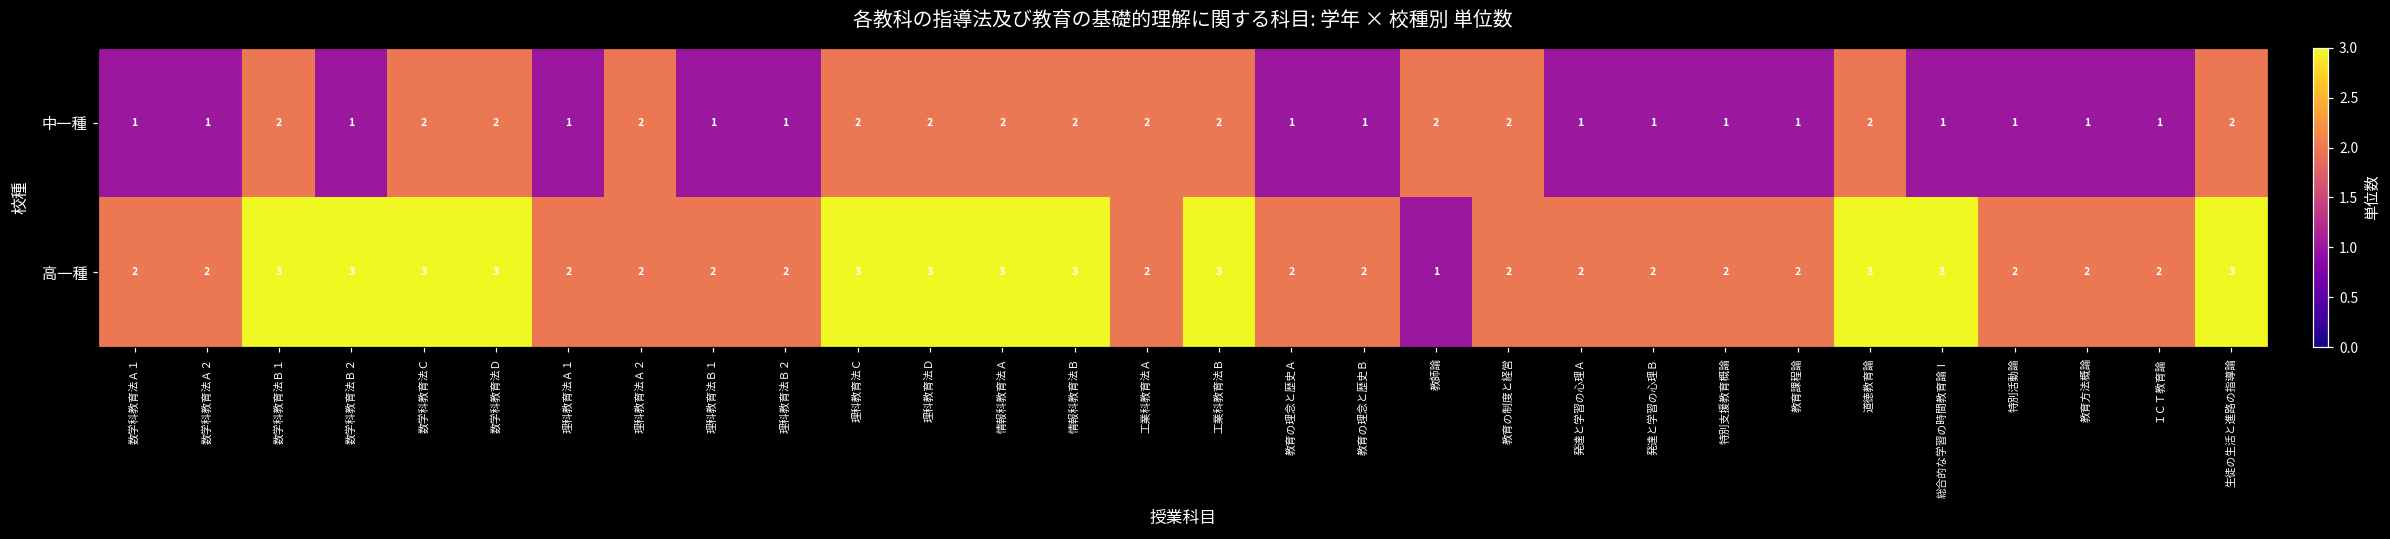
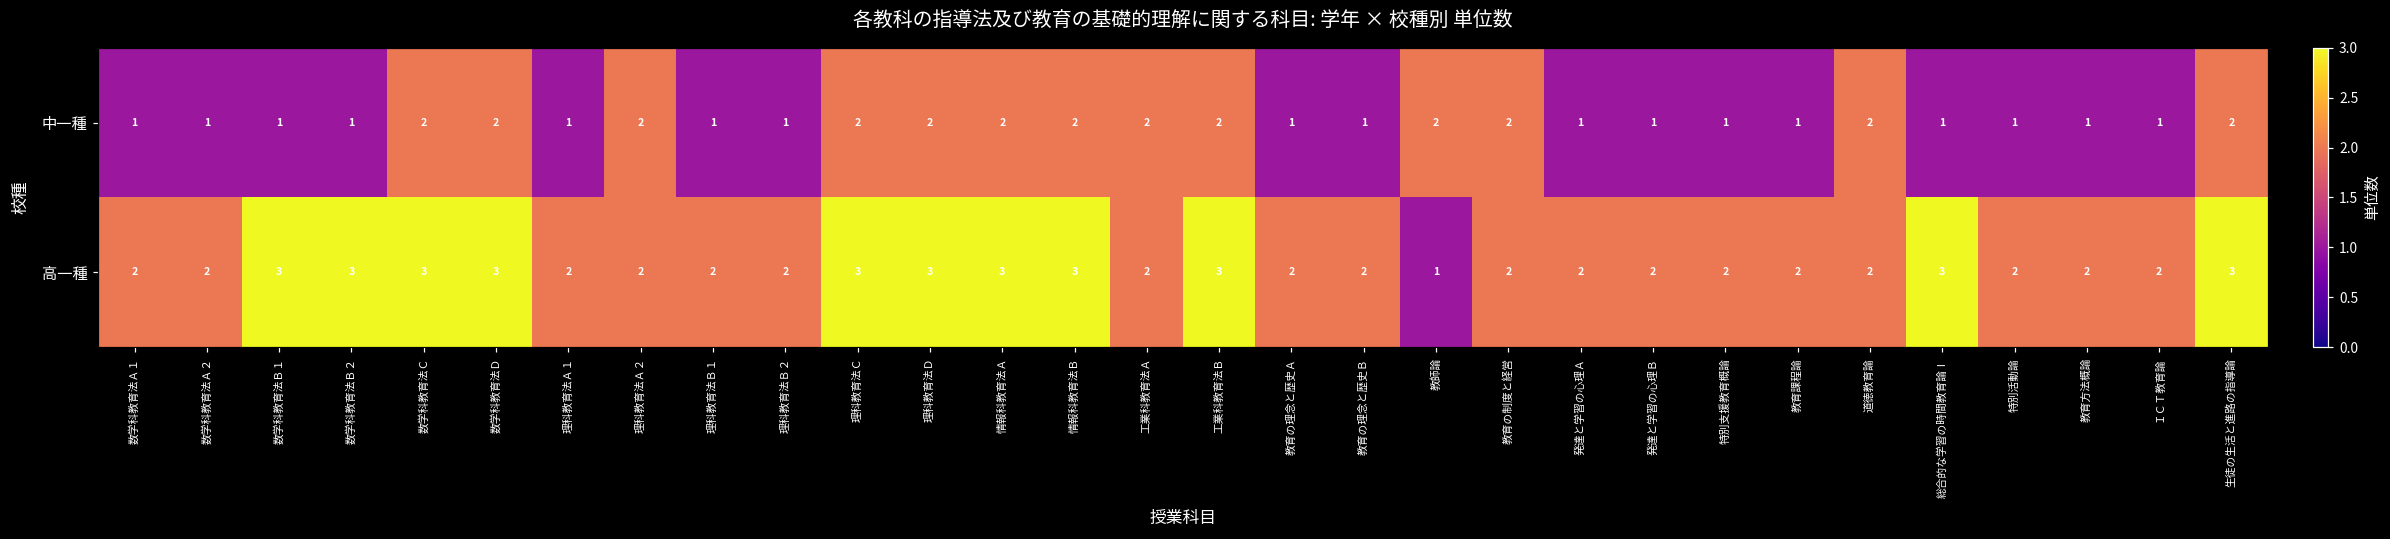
中一種, 数学科教育法Ｂ１: 2 -> 1
高一種, 道徳教育論: 3 -> 2
